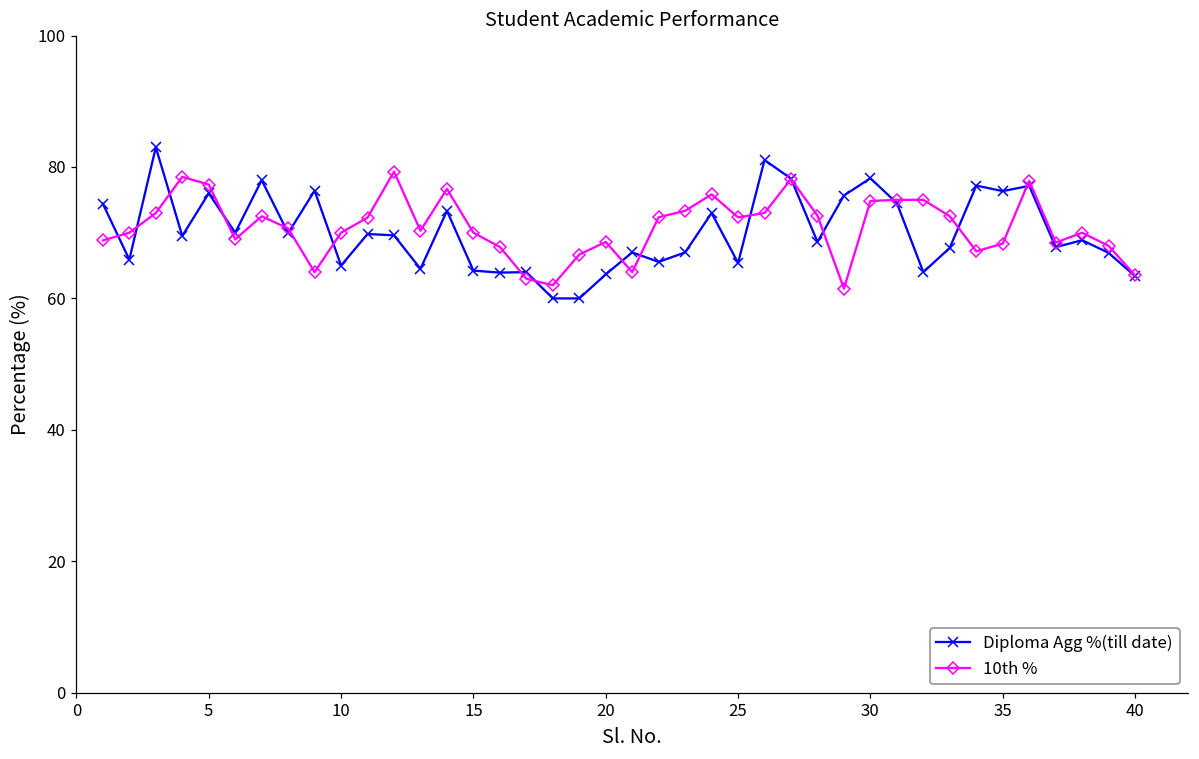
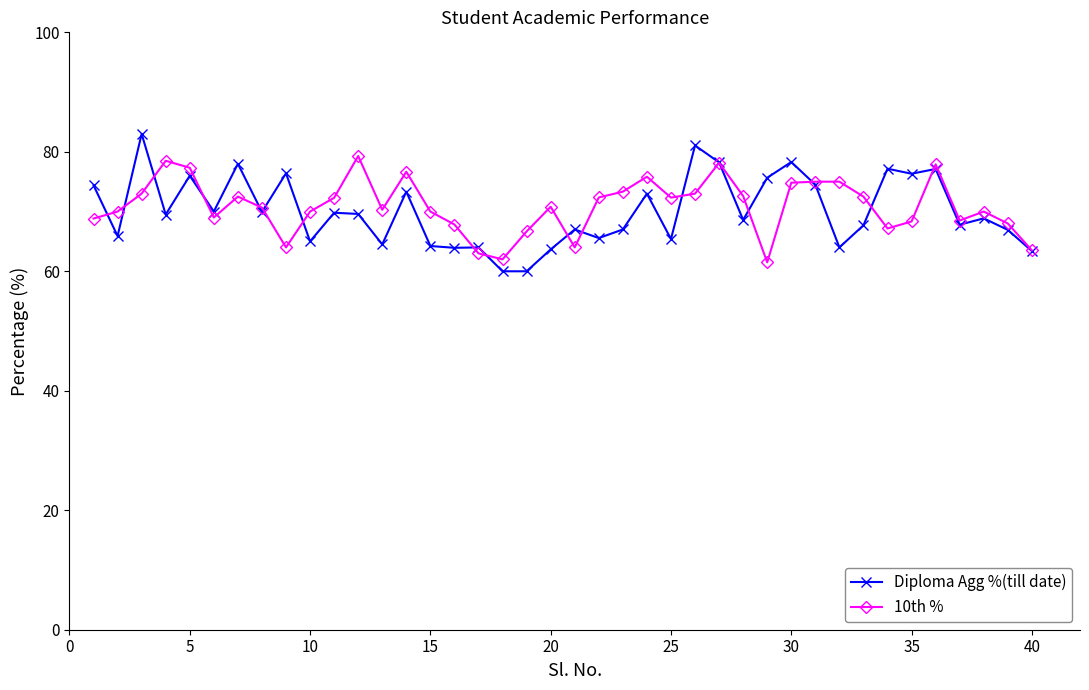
10th %, 20: 69 -> 71
